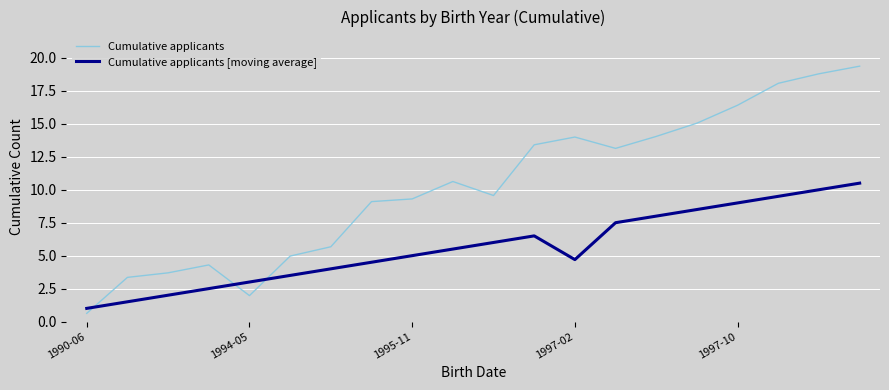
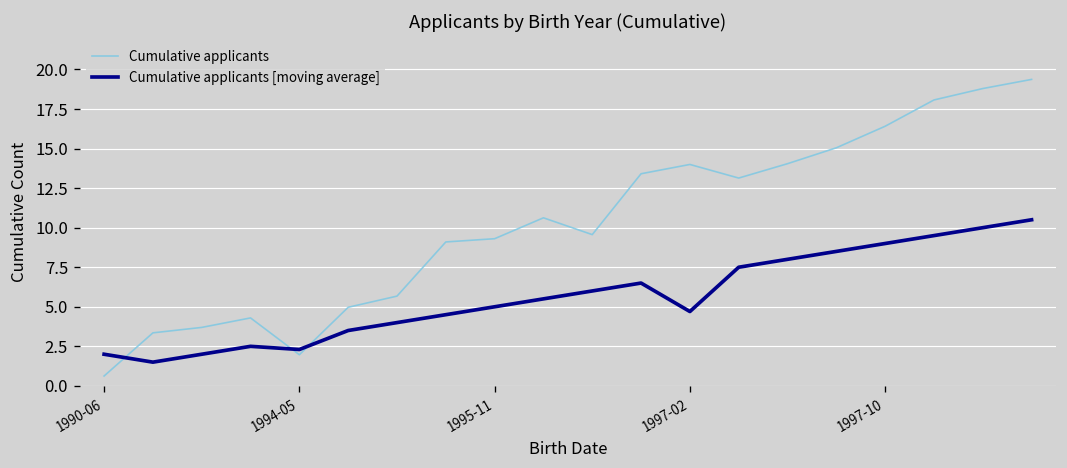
Cumulative applicants [moving average], 1990-06: 1 -> 2
Cumulative applicants [moving average], 1994-05: 3.0 -> 2.3
